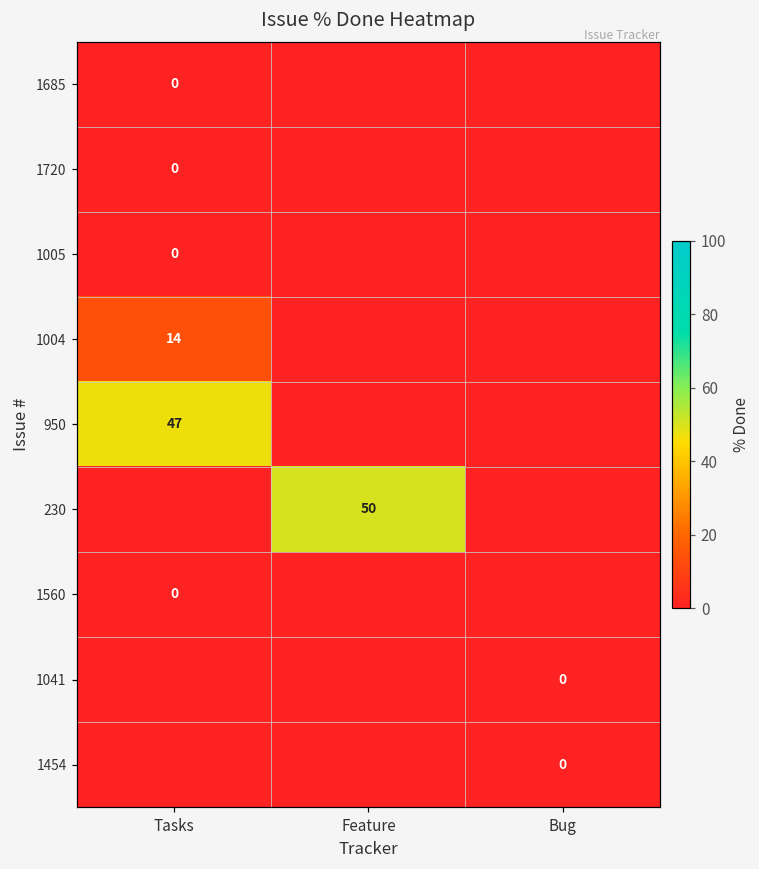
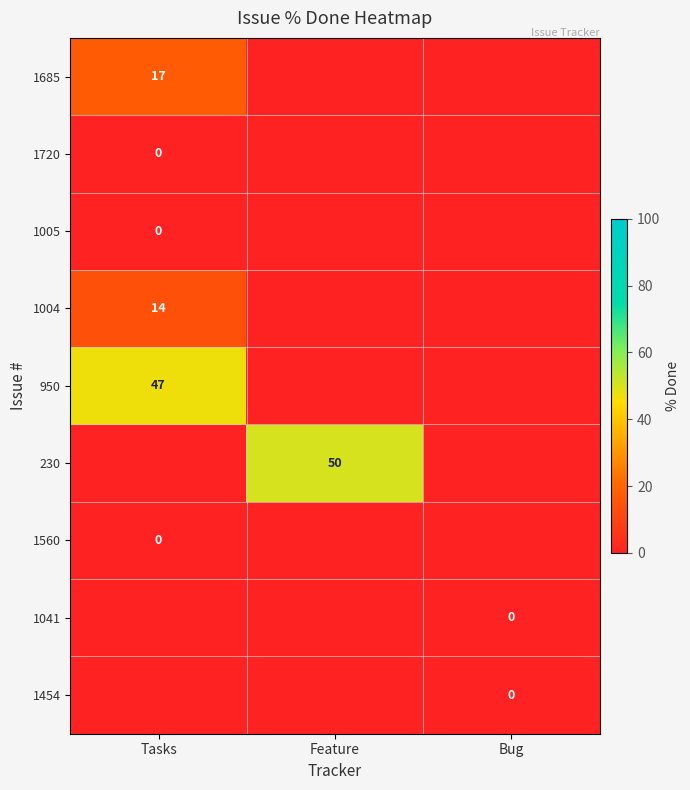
1685, Tasks: 0 -> 17
